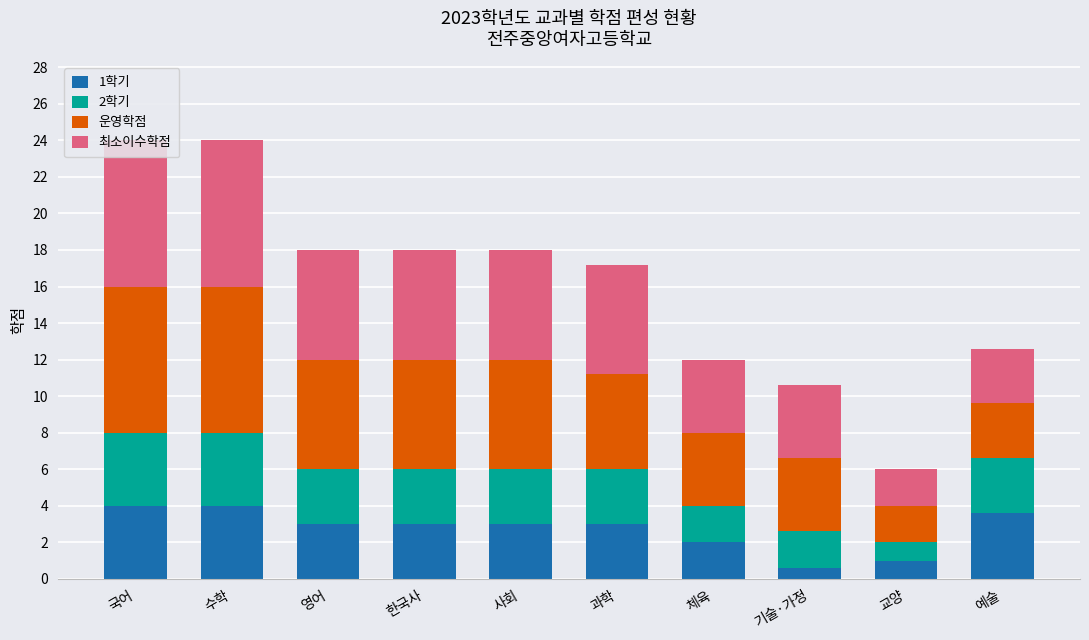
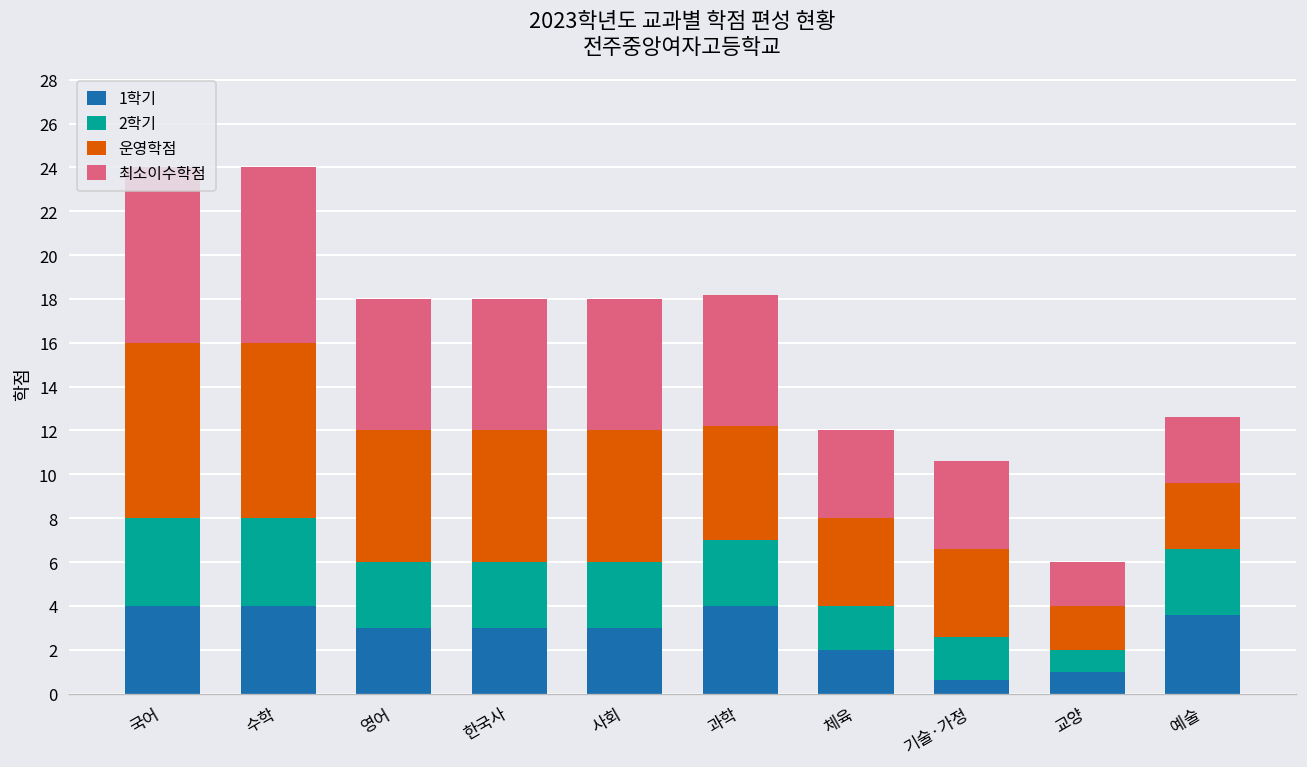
1학기, 과학: 3 -> 4
